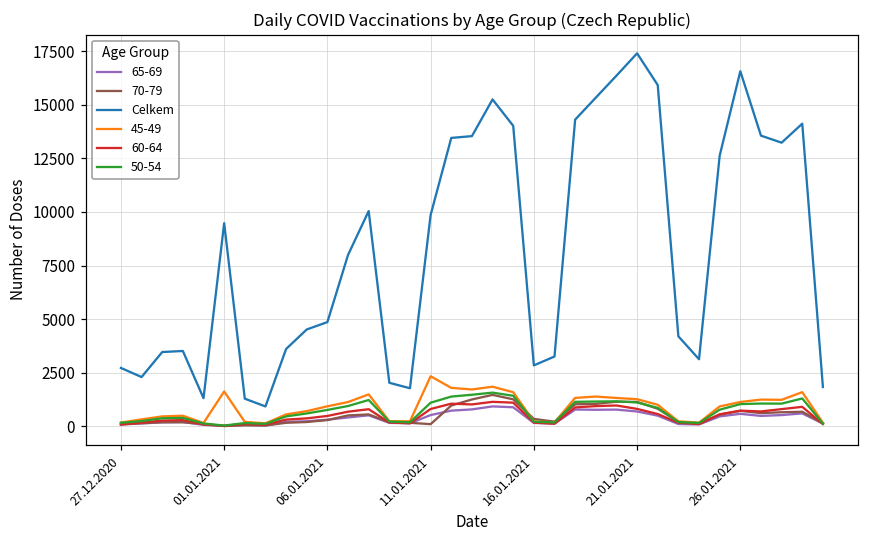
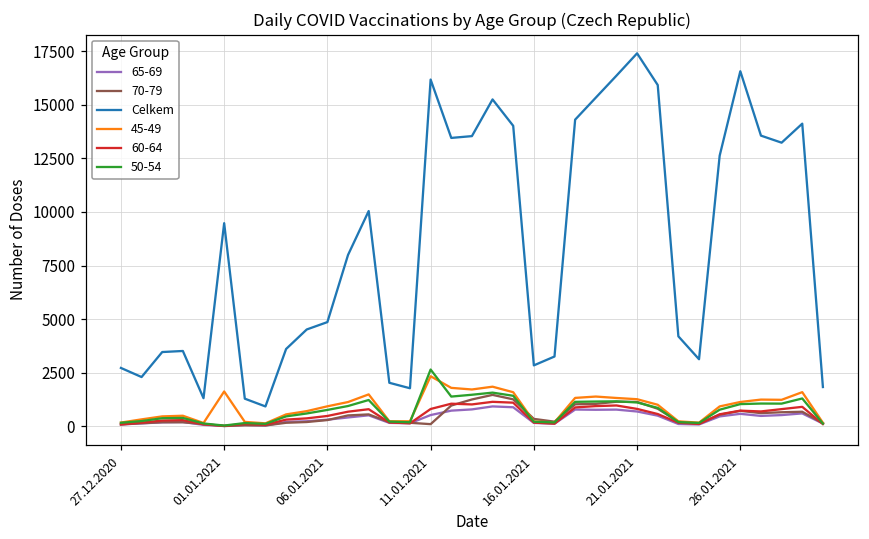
Celkem, 11.01.2021: 9900 -> 16200
50-54, 11.01.2021: 1100 -> 2600
